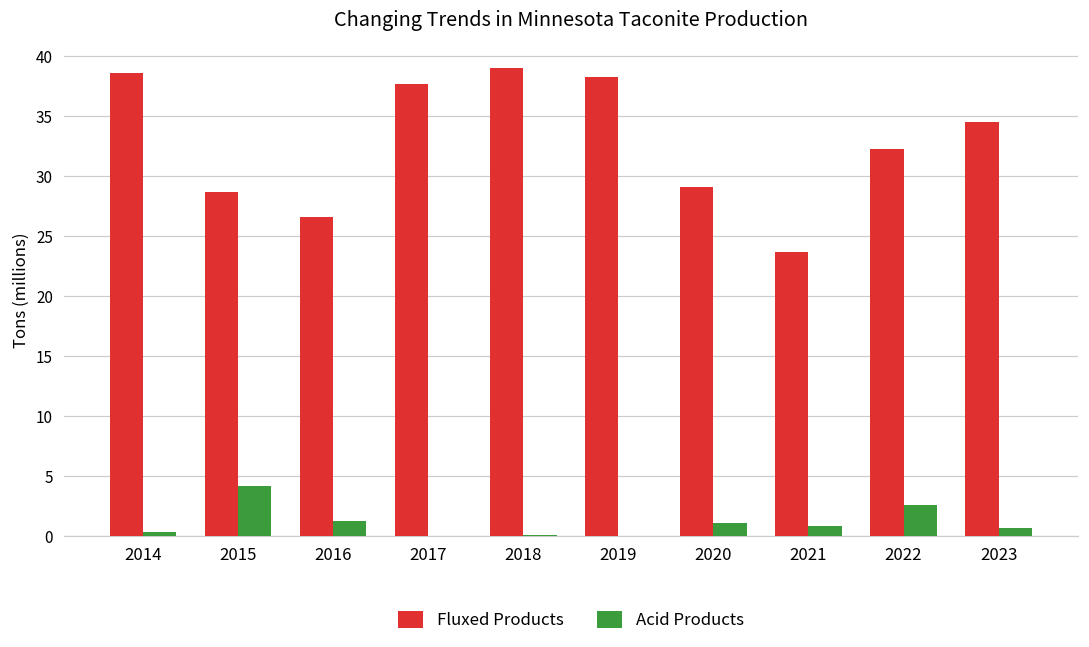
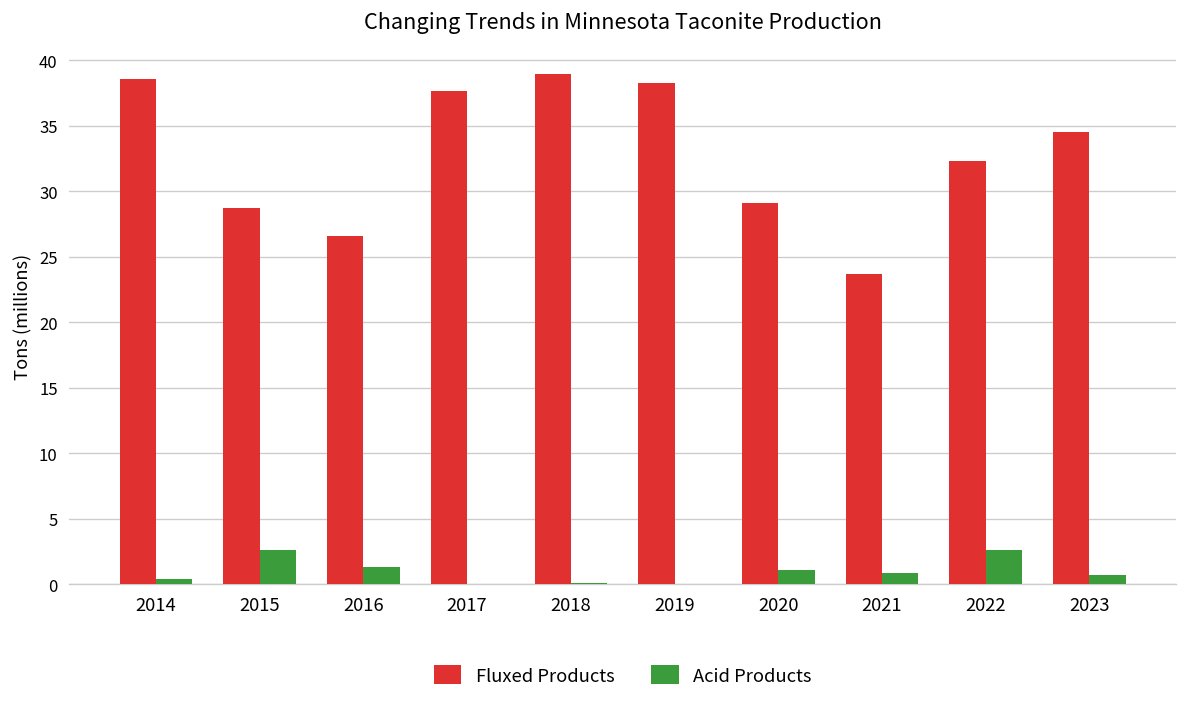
Acid Products, 2015: 4.2 -> 2.6
